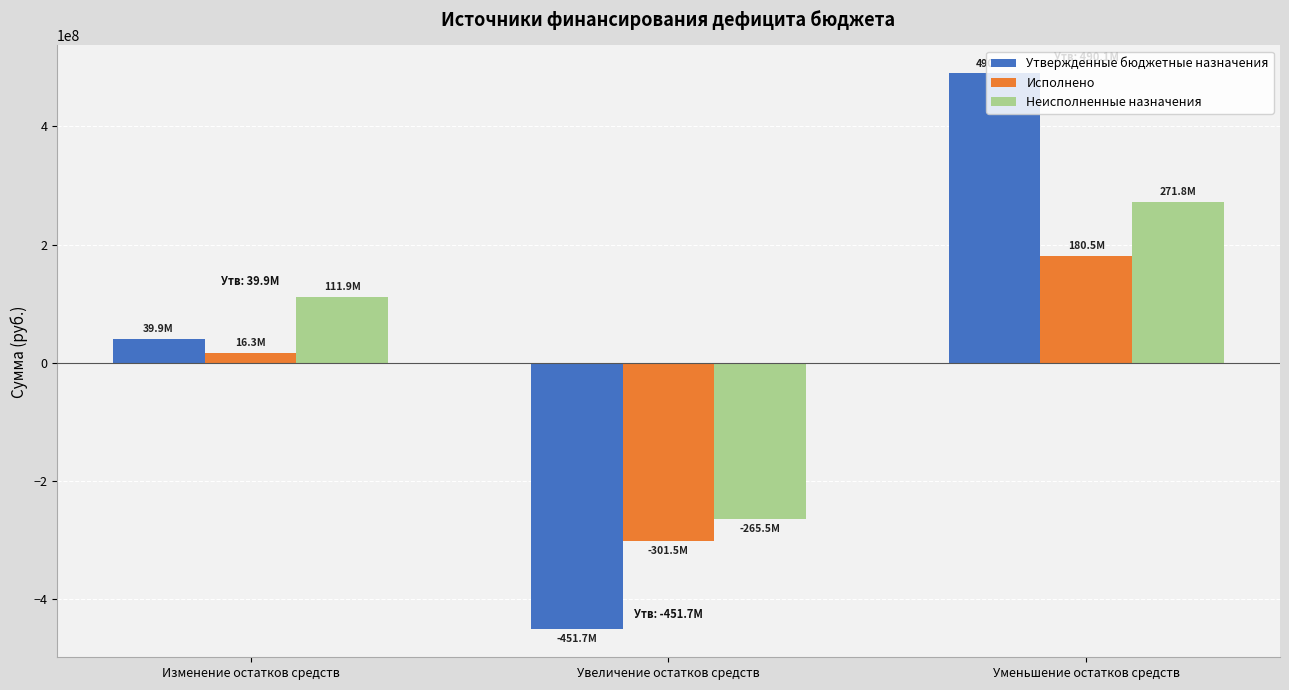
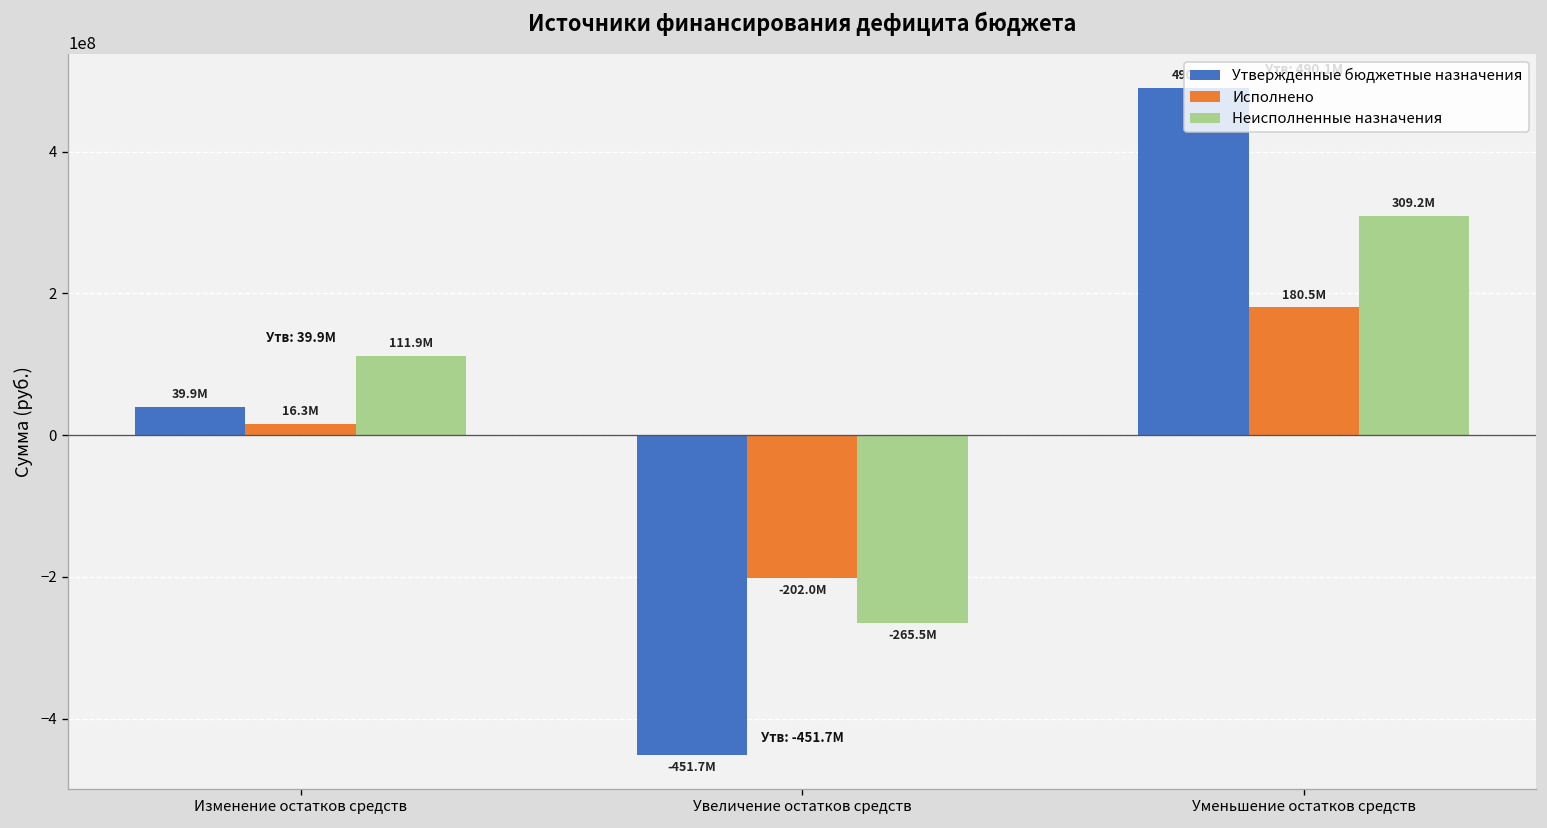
Исполнено, Увеличение остатков средств: -301.5M -> -202.0M
Неисполненные назначения, Уменьшение остатков средств: 271.8M -> 309.2M
